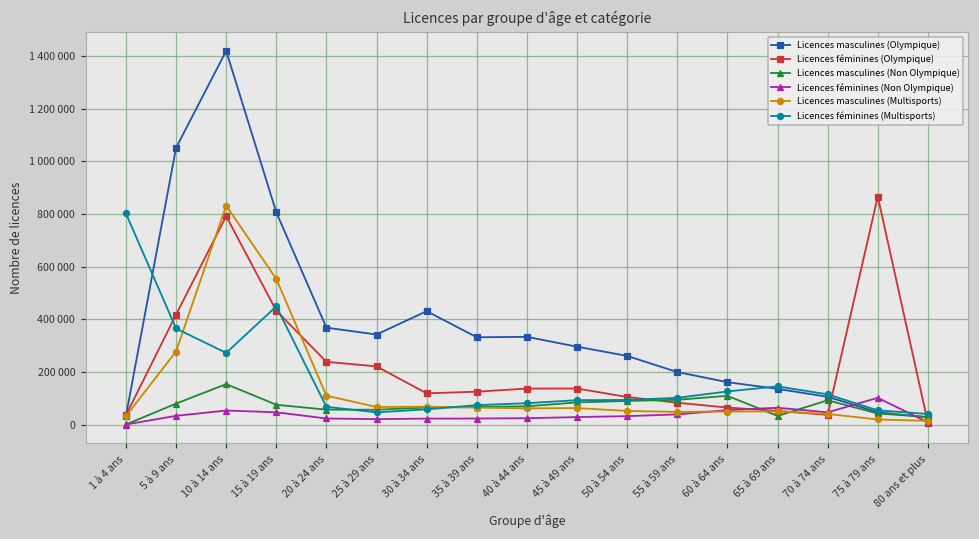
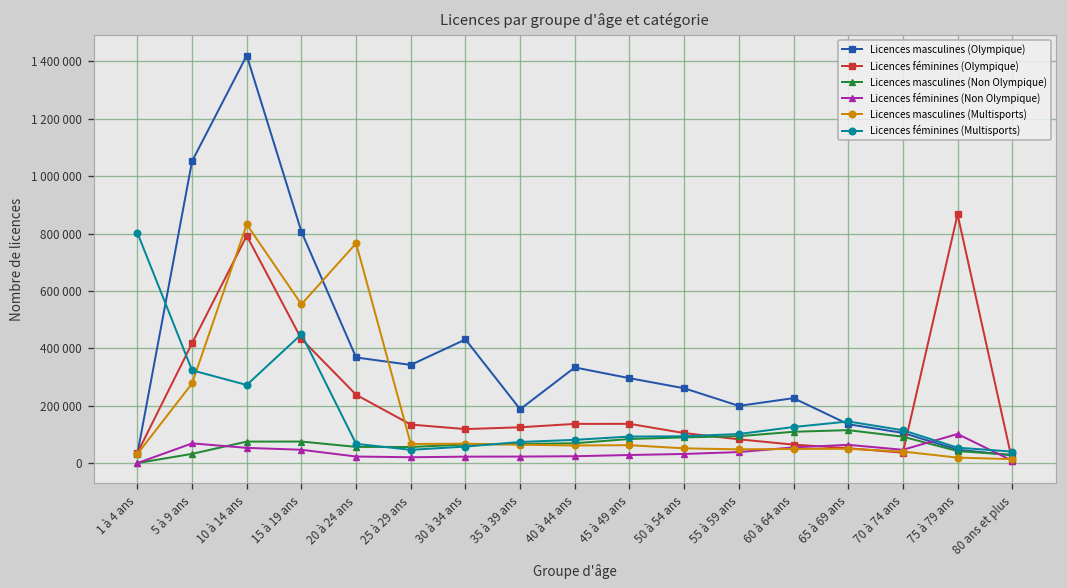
Licences masculines (Non Olympique), 5 à 9 ans: 80000 -> 30000
Licences féminines (Non Olympique), 5 à 9 ans: 30000 -> 70000
Licences féminines (Multisports), 5 à 9 ans: 370000 -> 320000
Licences masculines (Non Olympique), 10 à 14 ans: 150000 -> 80000
Licences masculines (Multisports), 20 à 24 ans: 110000 -> 770000
Licences féminines (Olympique), 25 à 29 ans: 220000 -> 130000
Licences masculines (Olympique), 35 à 39 ans: 330000 -> 190000
Licences masculines (Olympique), 60 à 64 ans: 160000 -> 230000
Licences masculines (Non Olympique), 65 à 69 ans: 30000 -> 120000
